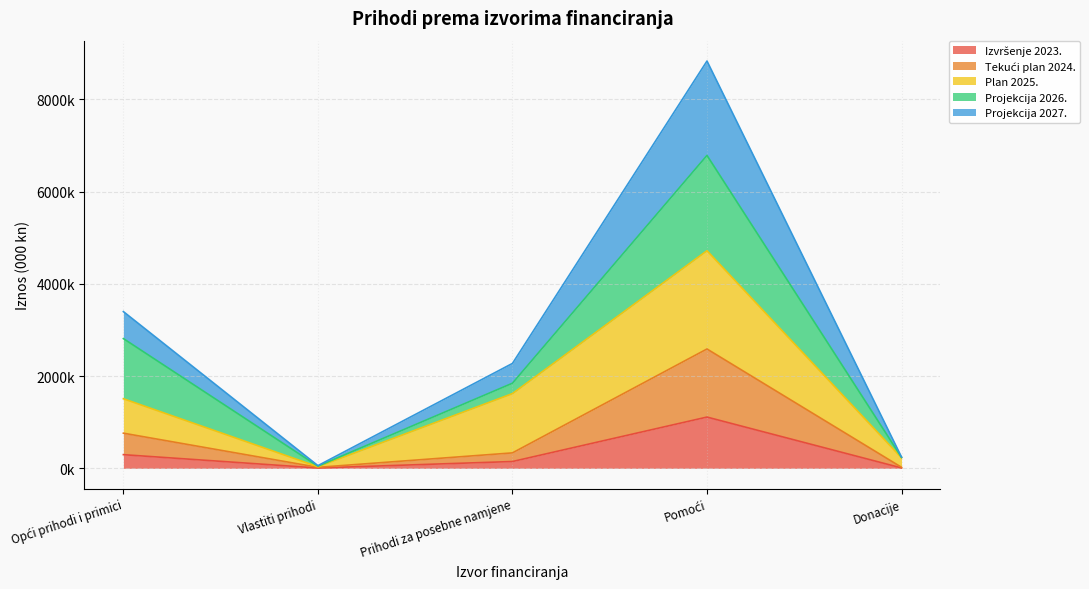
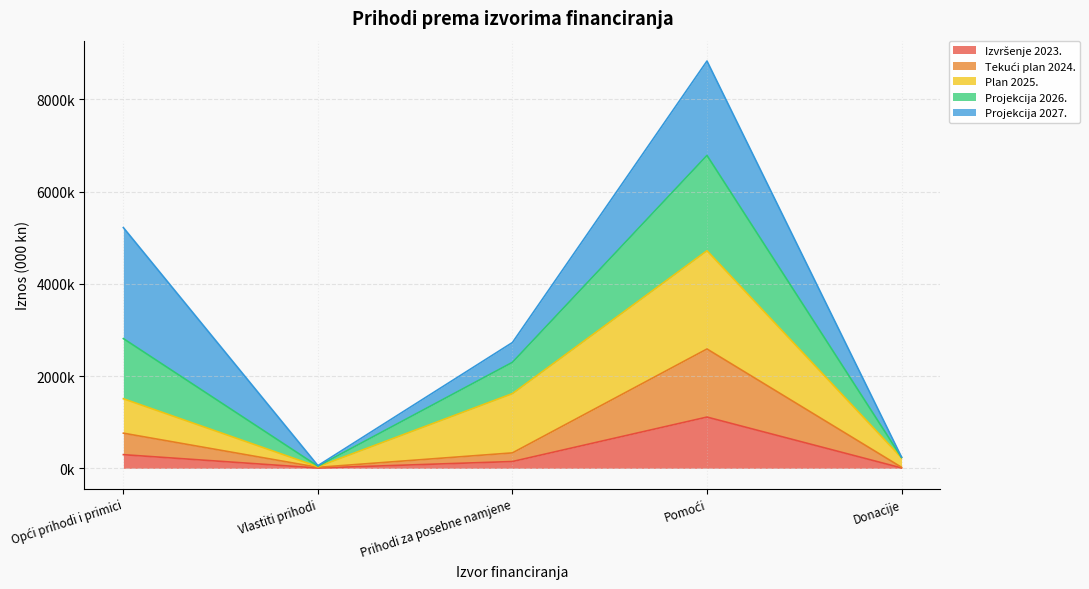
Projekcija 2027., Opći prihodi i primici: 600000 -> 2400000
Projekcija 2026., Prihodi za posebne namjene: 200000 -> 700000
